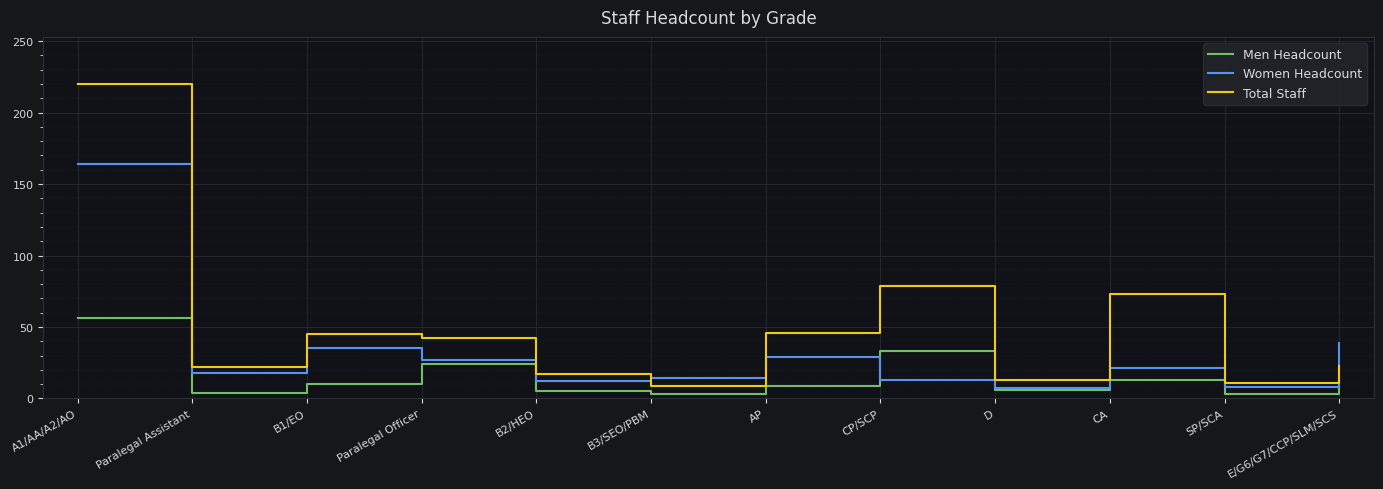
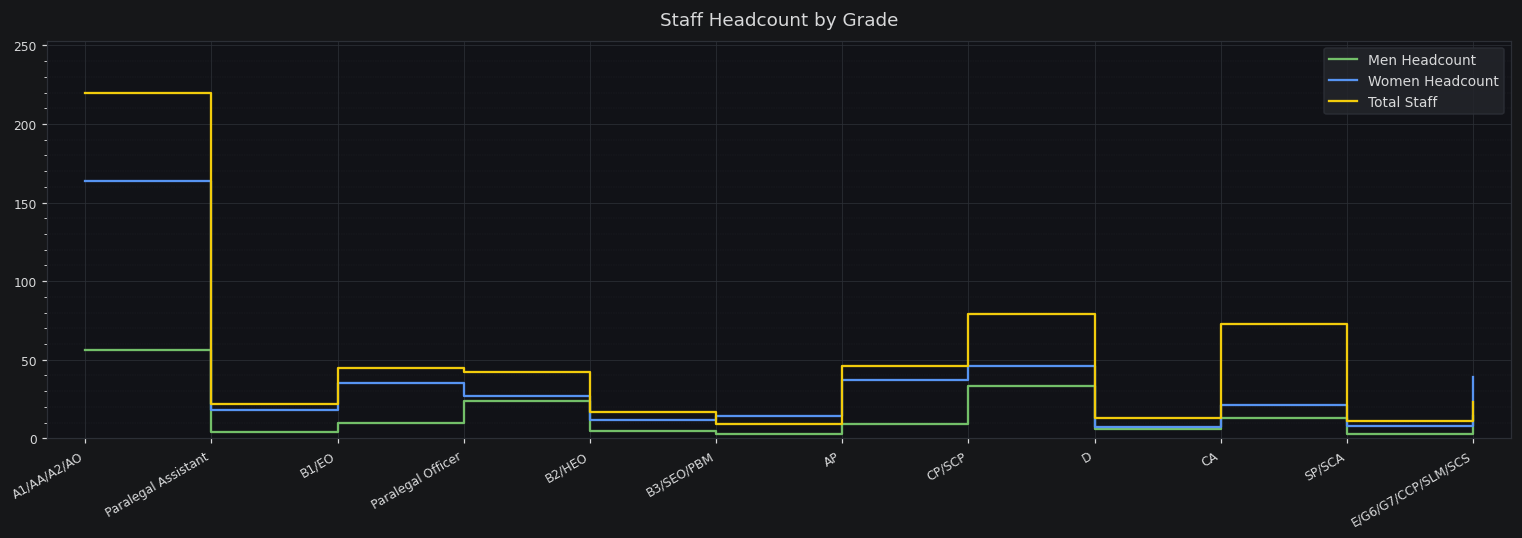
Women Headcount, AP: 29 -> 37
Women Headcount, CP/SCP: 13 -> 46
